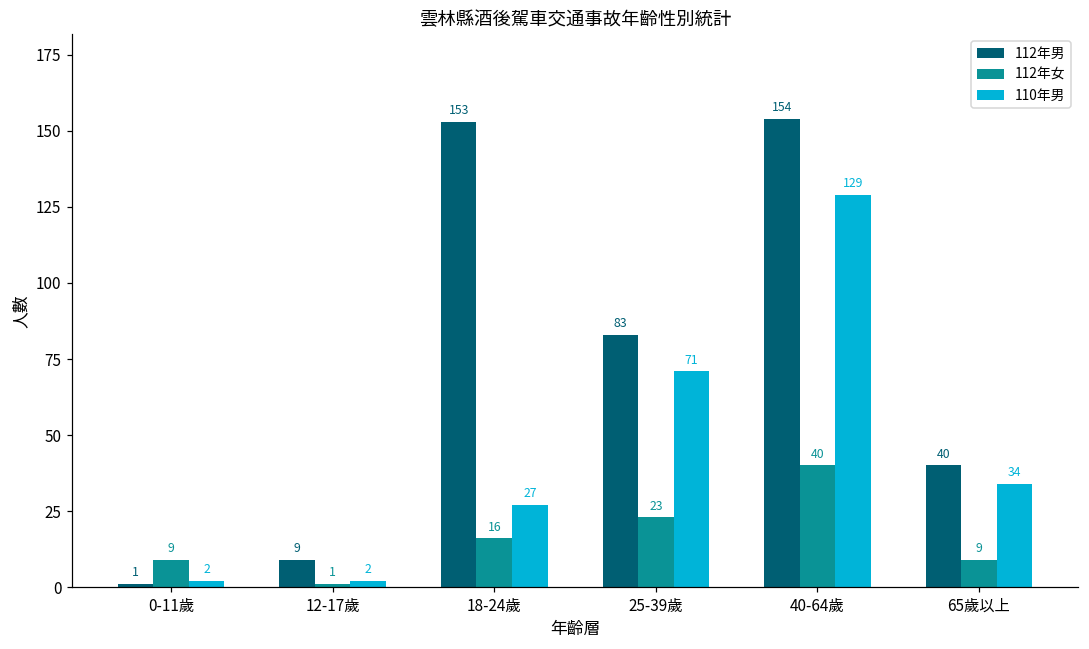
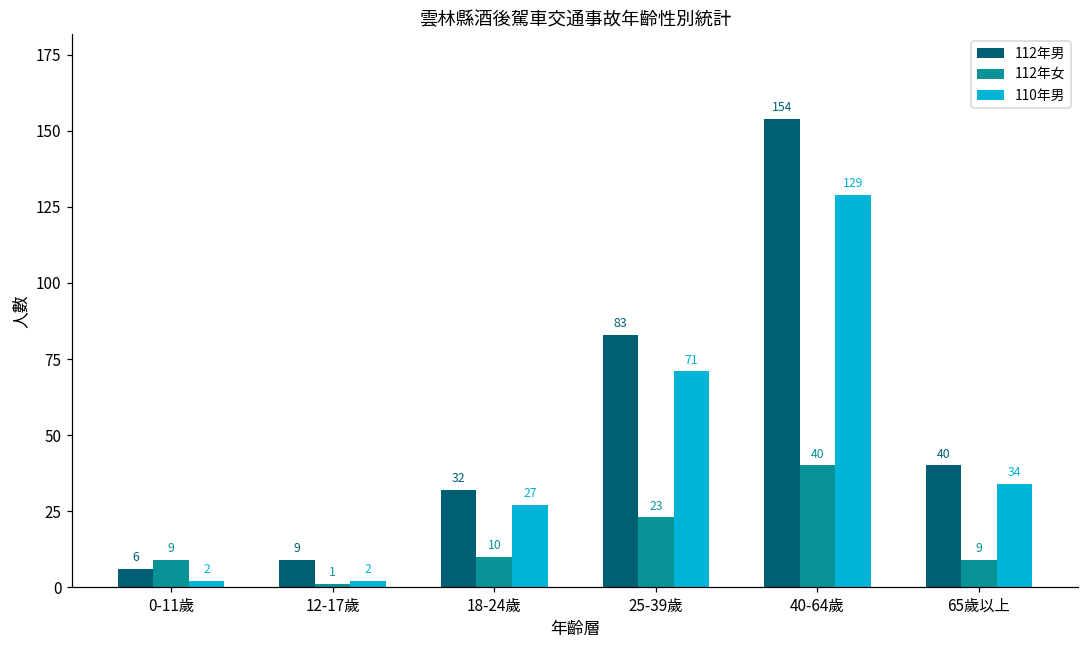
112年男, 0-11歲: 1 -> 6
112年男, 18-24歲: 153 -> 32
112年女, 18-24歲: 16 -> 10
